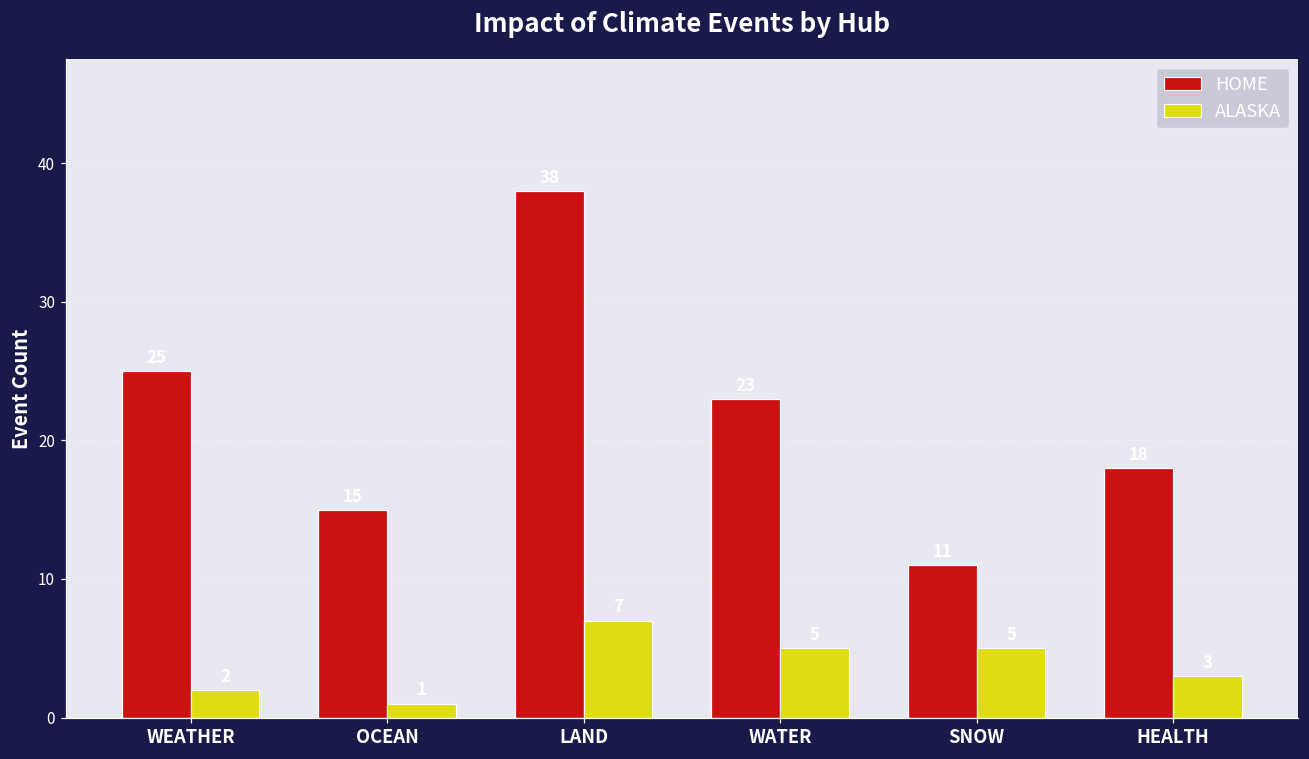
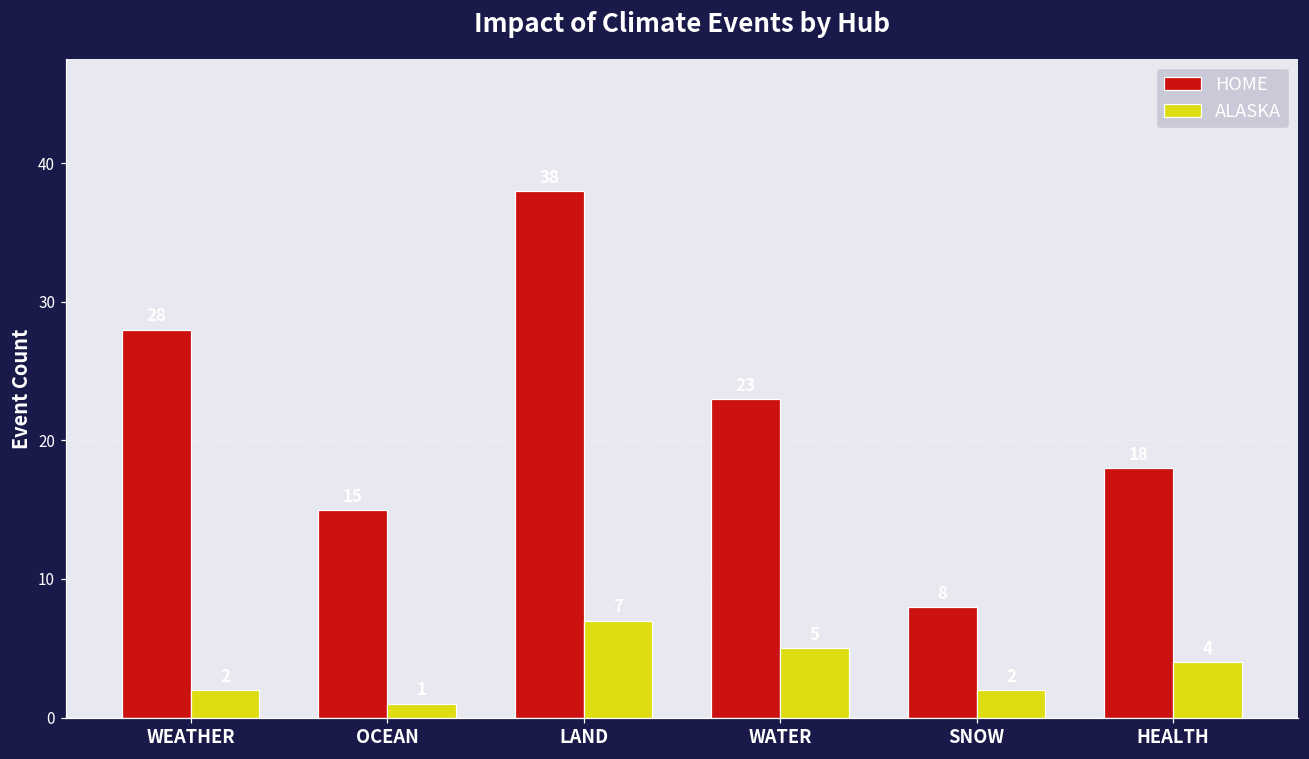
HOME, WEATHER: 25 -> 28
HOME, SNOW: 11 -> 8
ALASKA, SNOW: 5 -> 2
ALASKA, HEALTH: 3 -> 4
